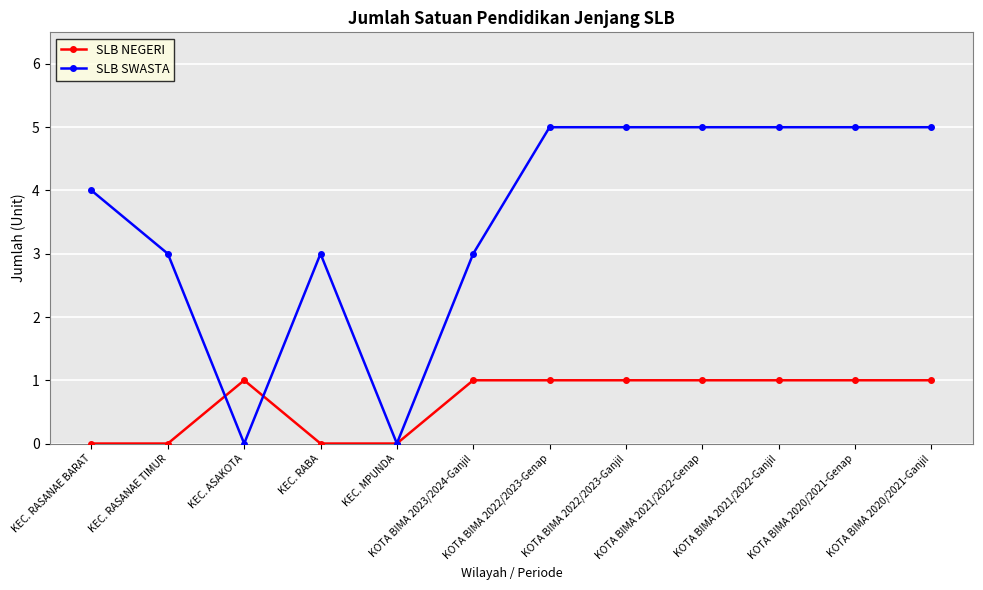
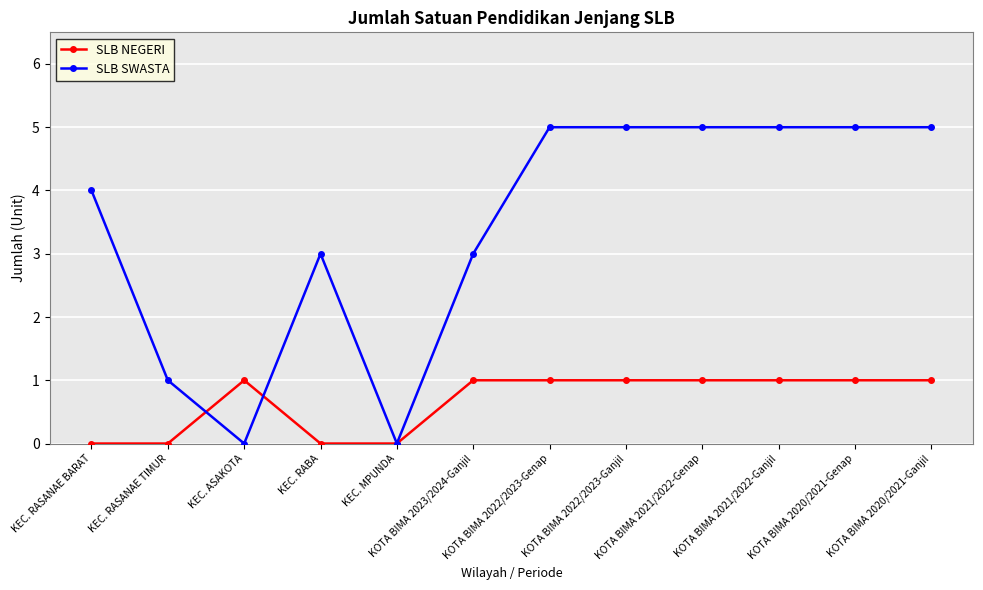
SLB SWASTA, KEC. RASANAE TIMUR: 3 -> 1
